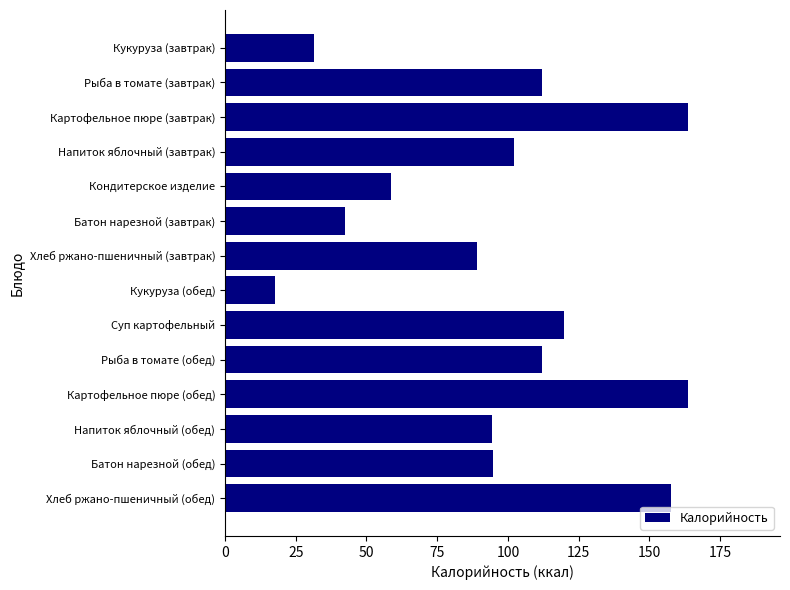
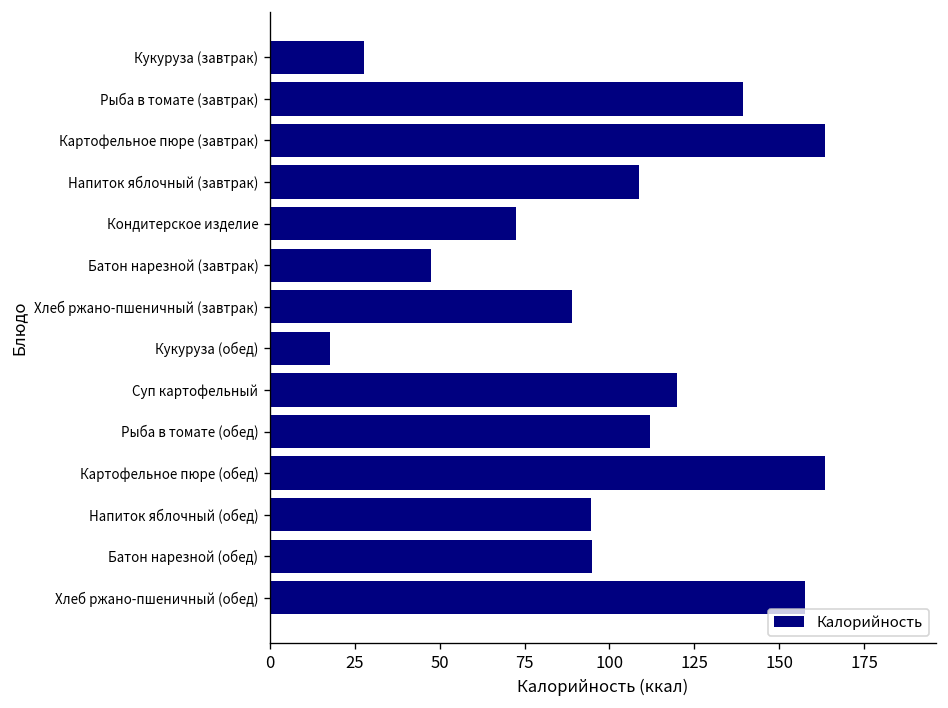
Кукуруза (завтрак): 31 -> 28
Рыба в томате (завтрак): 112 -> 139
Напиток яблочный (завтрак): 102 -> 109
Кондитерское изделие: 59 -> 72
Батон нарезной (завтрак): 42 -> 47
